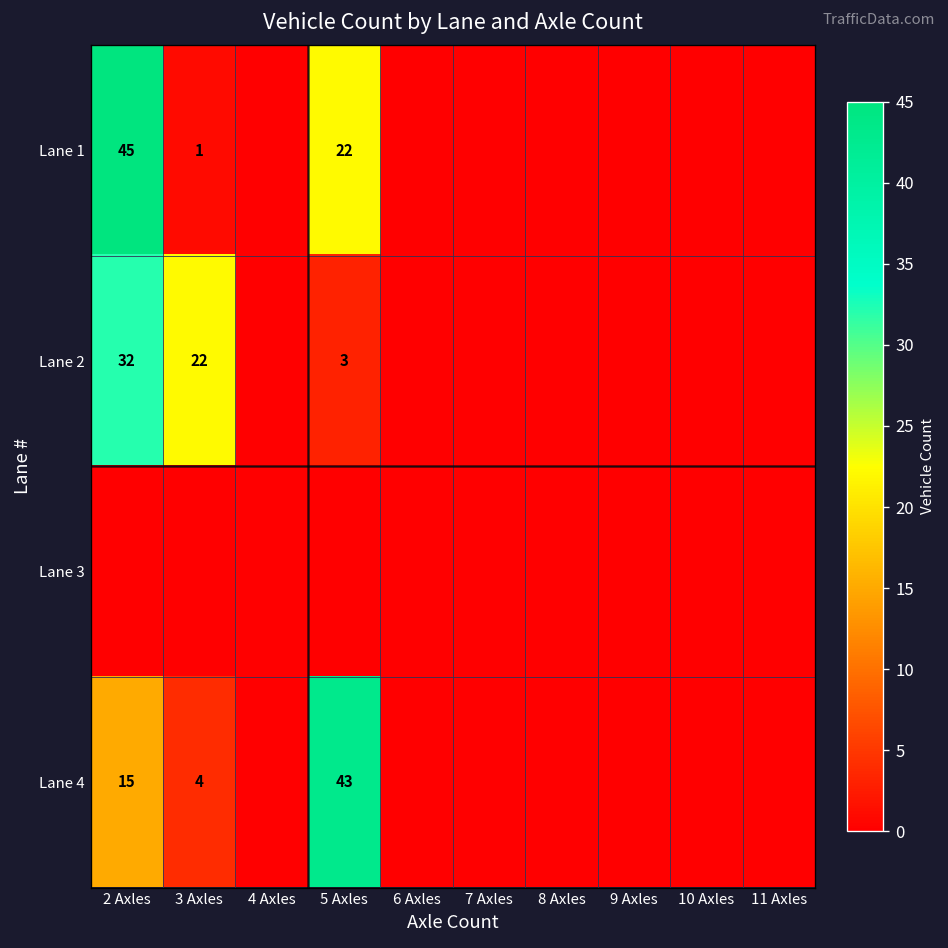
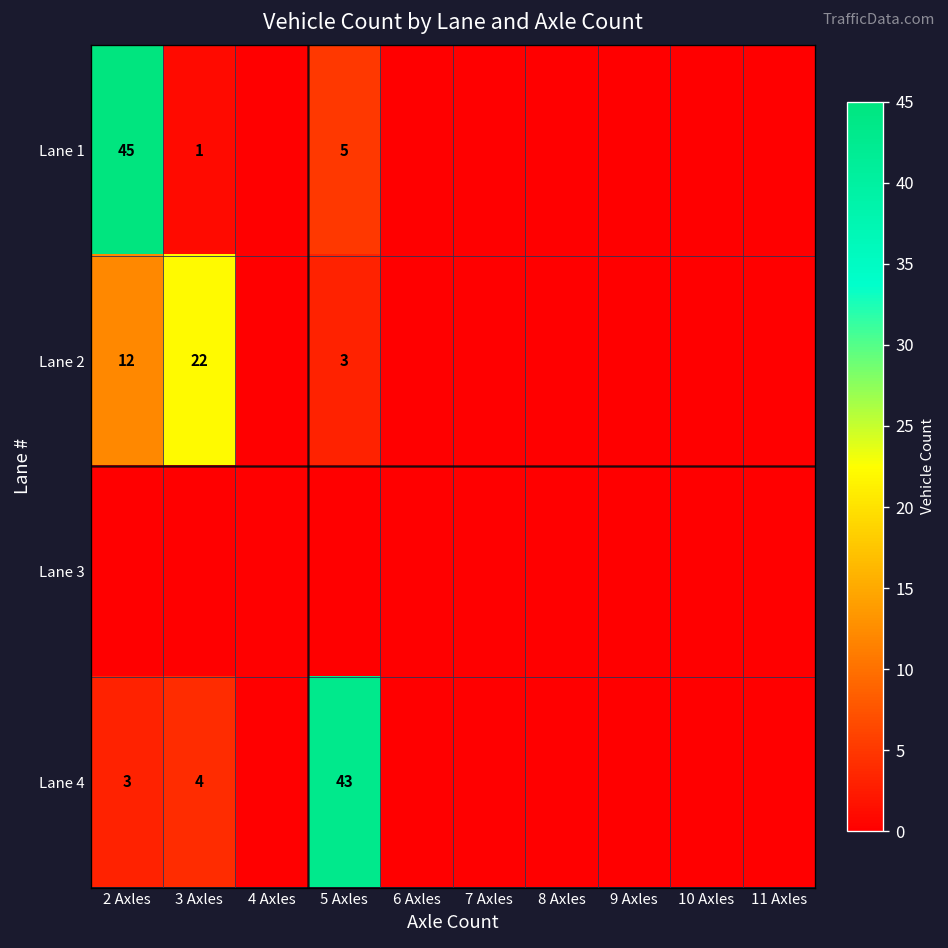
Lane 1, 5 Axles: 22 -> 5
Lane 2, 2 Axles: 32 -> 12
Lane 4, 2 Axles: 15 -> 3
